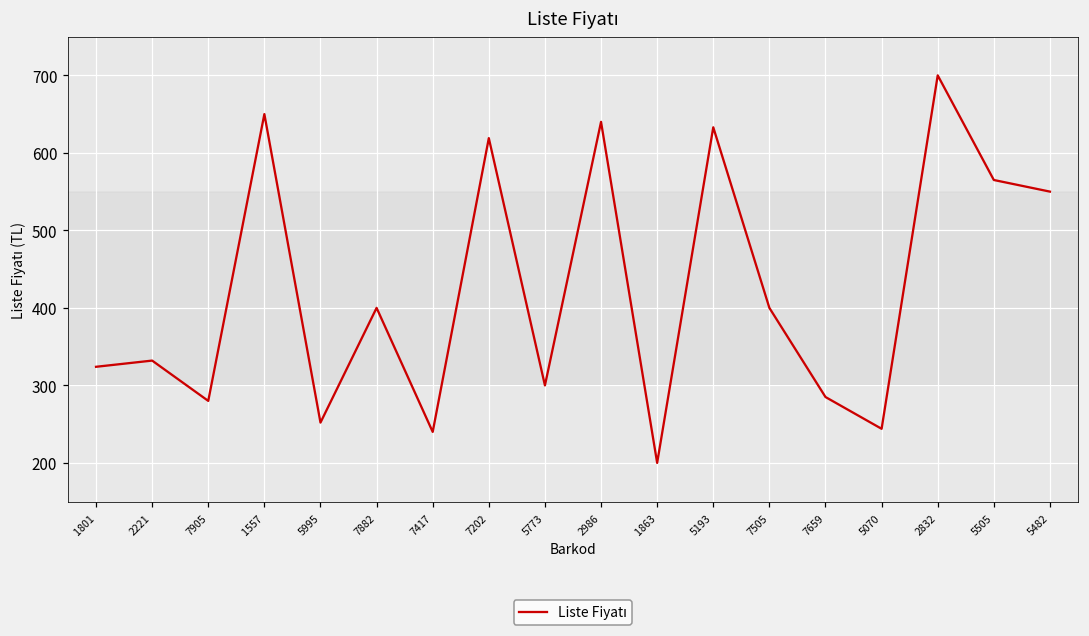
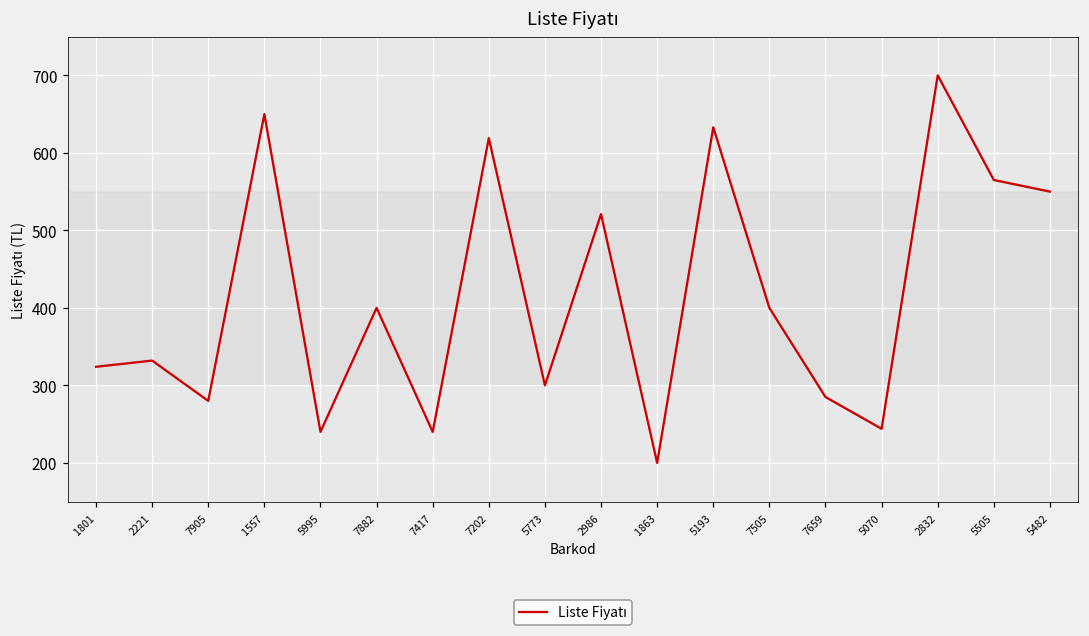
5995: 250 -> 240
2986: 640 -> 520
